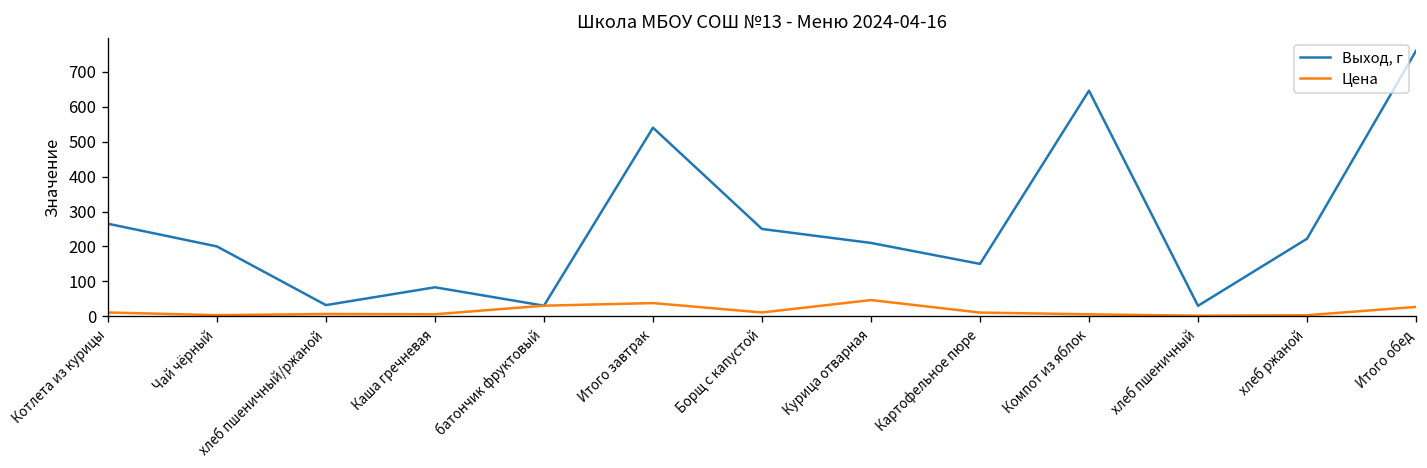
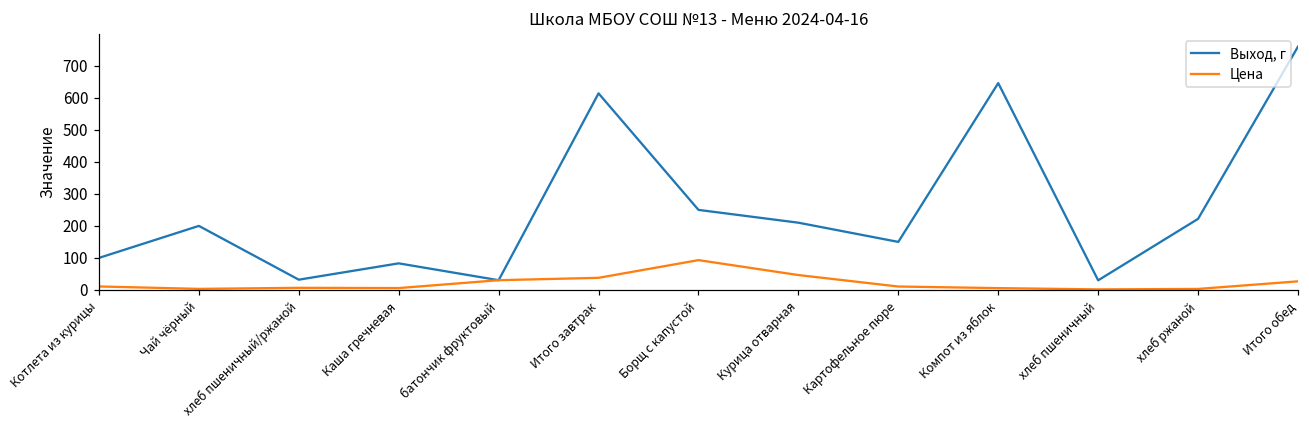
Выход, г, Котлета из курицы: 270 -> 100
Выход, г, Итого завтрак: 540 -> 610
Цена, Борщ с капустой: 10 -> 90
